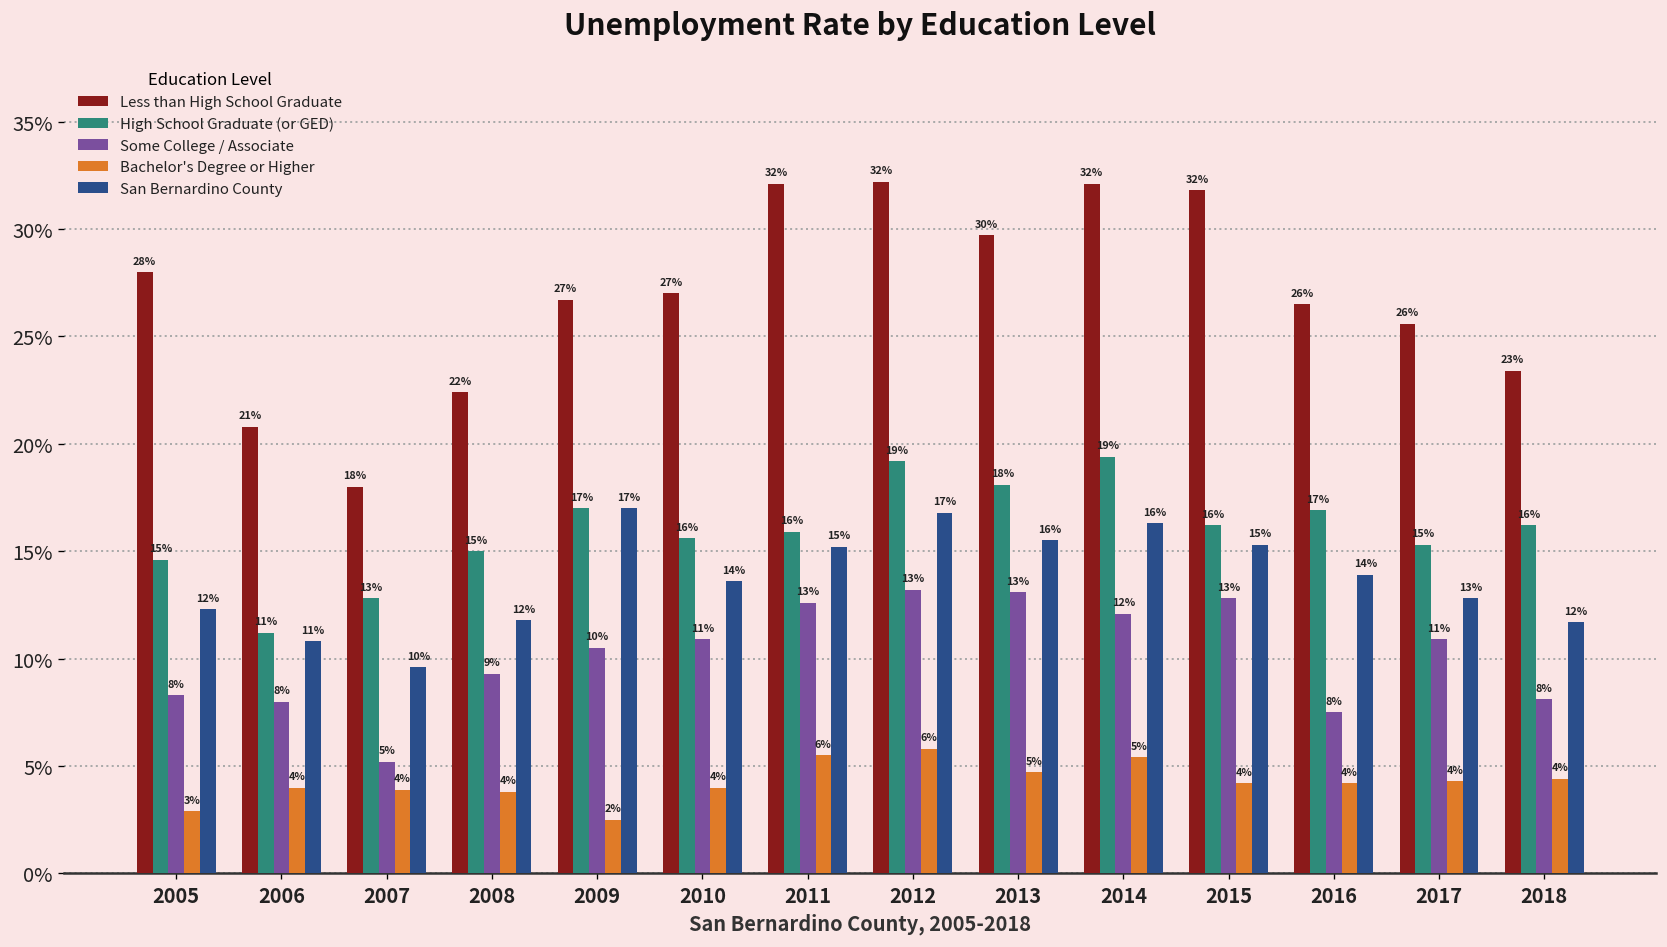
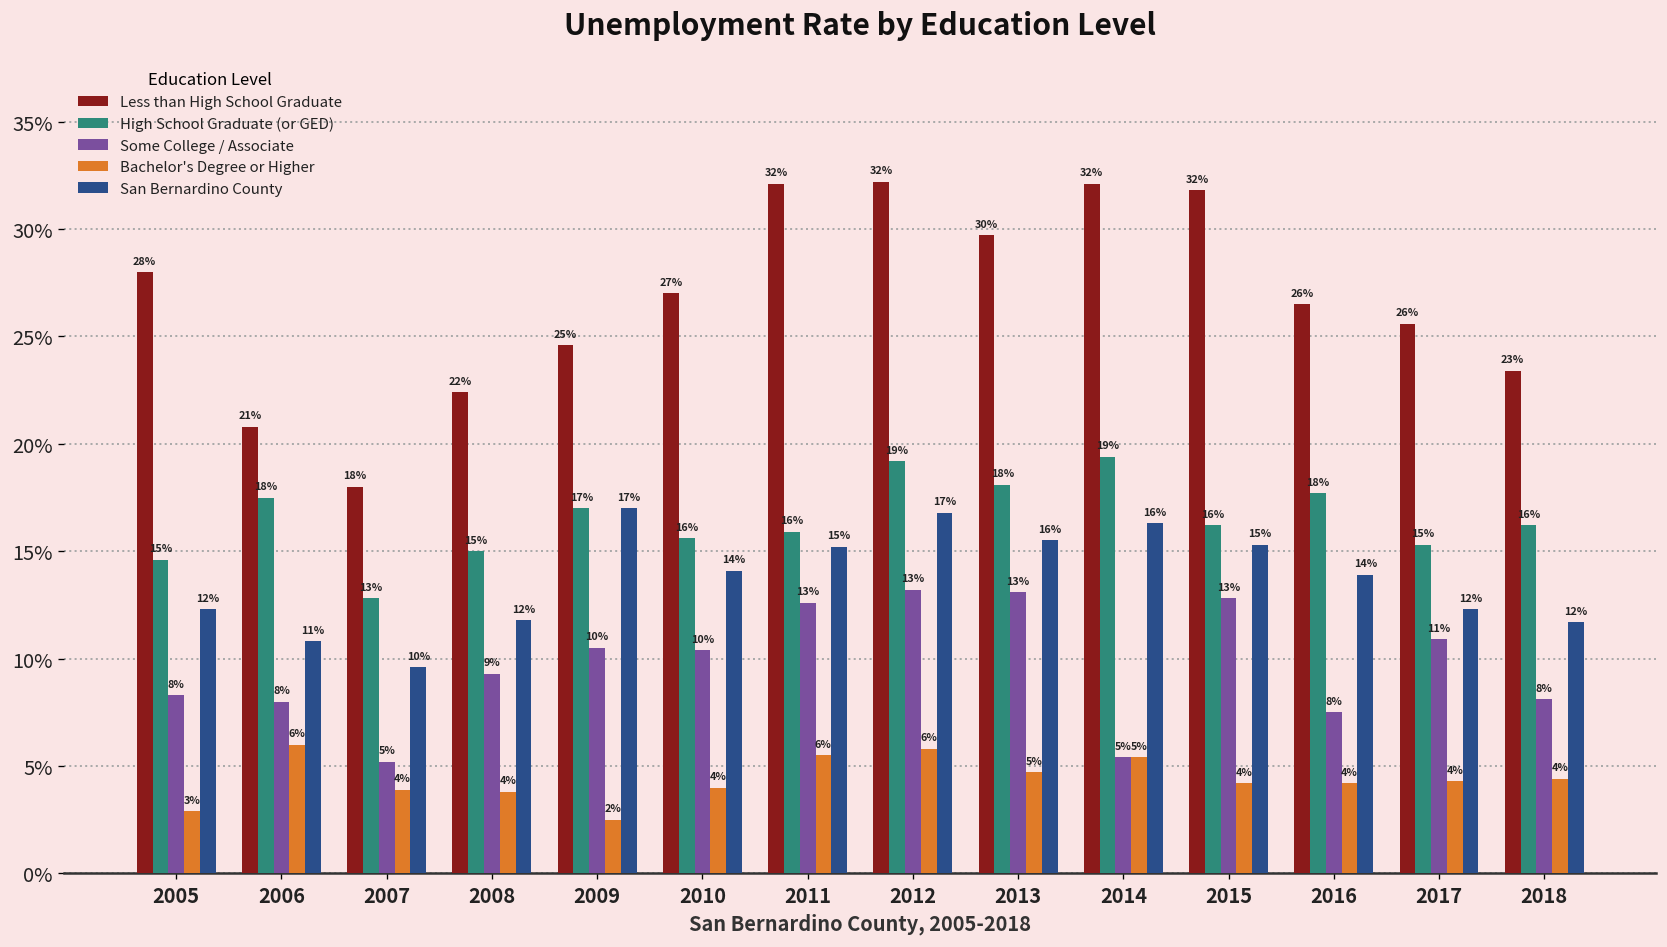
High School Graduate (or GED), 2006: 11% -> 18%
Bachelor's Degree or Higher, 2006: 4% -> 6%
Less than High School Graduate, 2009: 27% -> 25%
Some College / Associate, 2010: 11% -> 10%
San Bernardino County, 2010: 13.6% -> 14.1%
Some College / Associate, 2014: 12% -> 5%
High School Graduate (or GED), 2016: 17% -> 18%
San Bernardino County, 2017: 13% -> 12%
